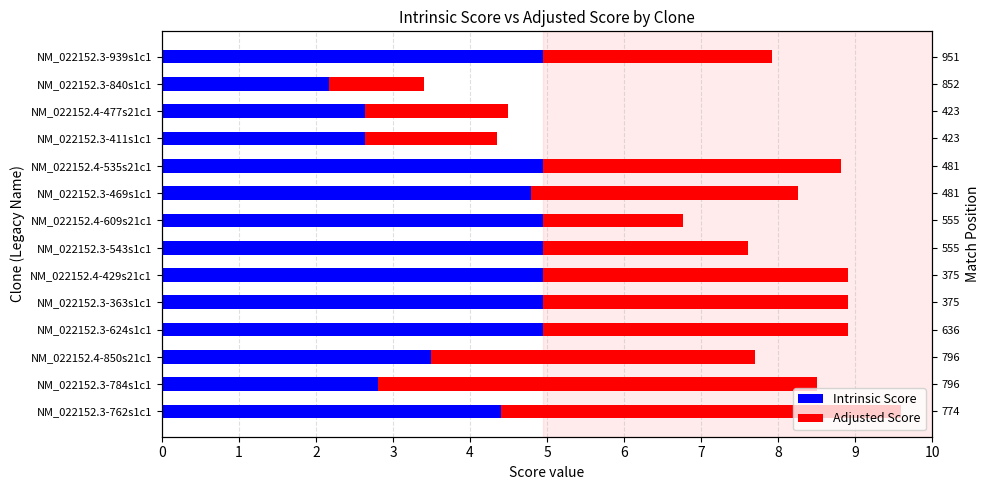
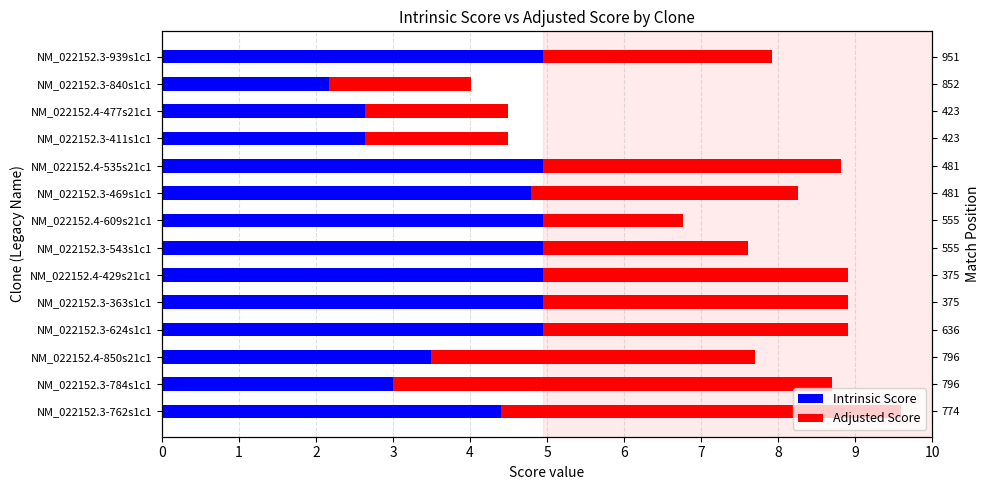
Adjusted Score, NM_022152.3-840s1c1: 1.2 -> 1.8
Adjusted Score, NM_022152.3-411s1c1: 1.7 -> 1.8
Intrinsic Score, NM_022152.3-784s1c1: 2.8 -> 3.0
